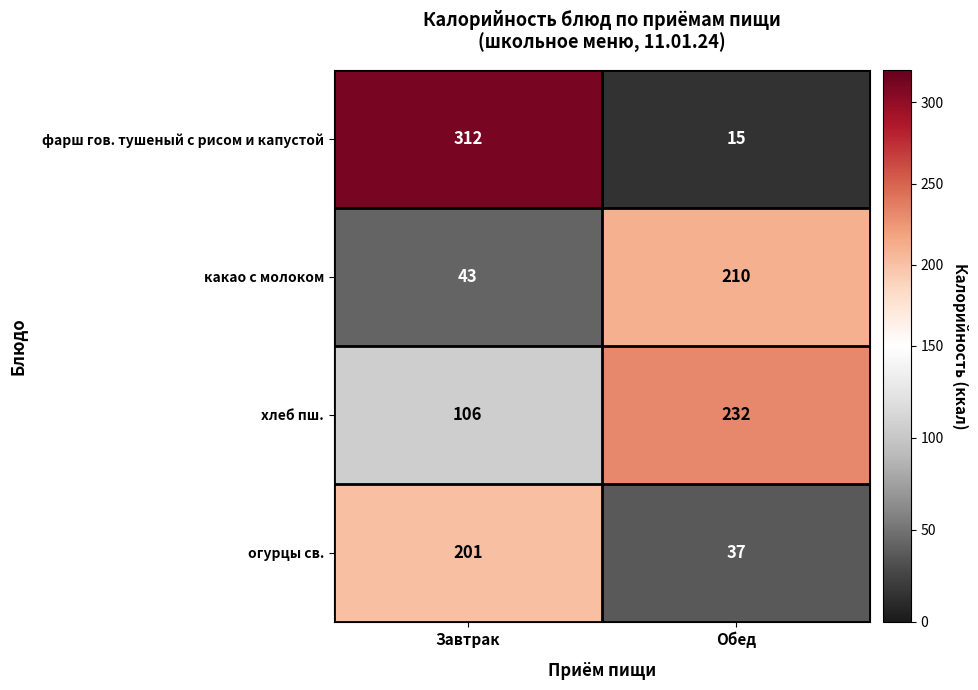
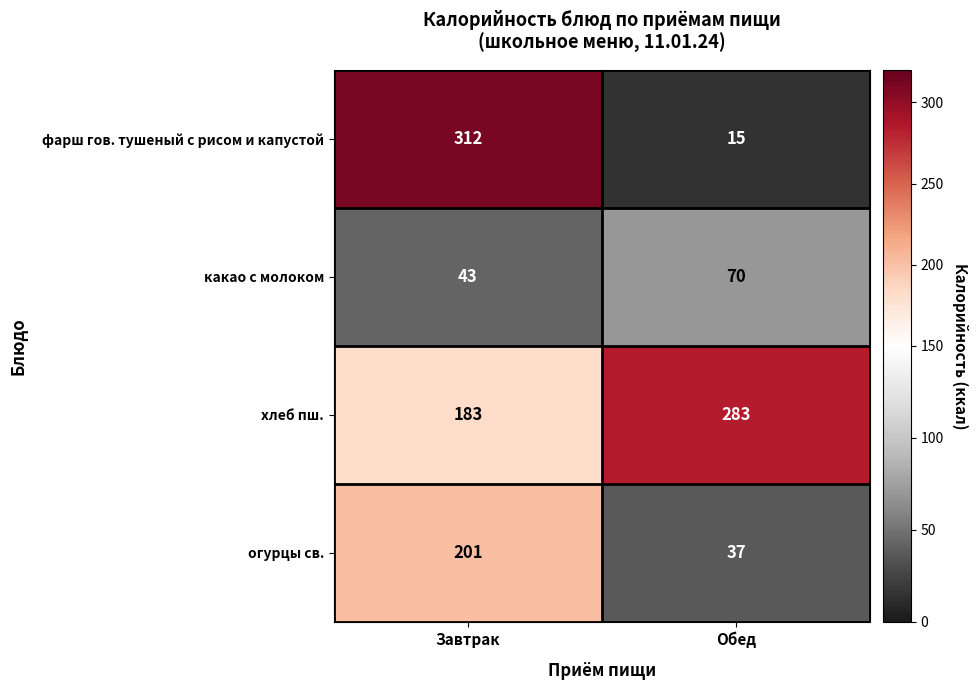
какао с молоком, Обед: 210 -> 70
хлеб пш., Завтрак: 106 -> 183
хлеб пш., Обед: 232 -> 283
